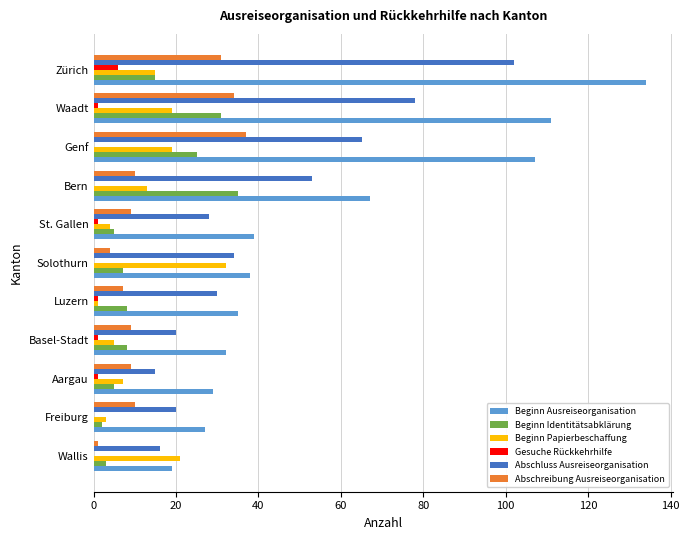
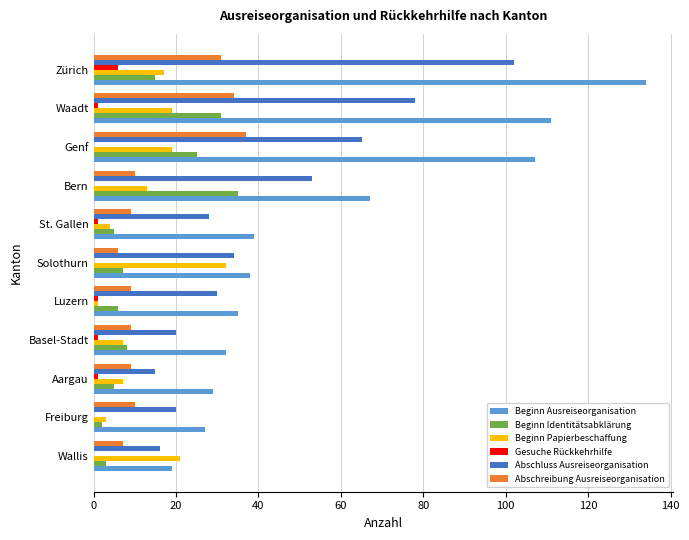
Beginn Papierbeschaffung, Zürich: 15 -> 17
Abschreibung Ausreiseorganisation, Solothurn: 4 -> 6
Abschreibung Ausreiseorganisation, Luzern: 7 -> 9
Beginn Identitätsabklärung, Luzern: 8 -> 6
Beginn Papierbeschaffung, Basel-Stadt: 5 -> 7
Abschreibung Ausreiseorganisation, Wallis: 1 -> 7
